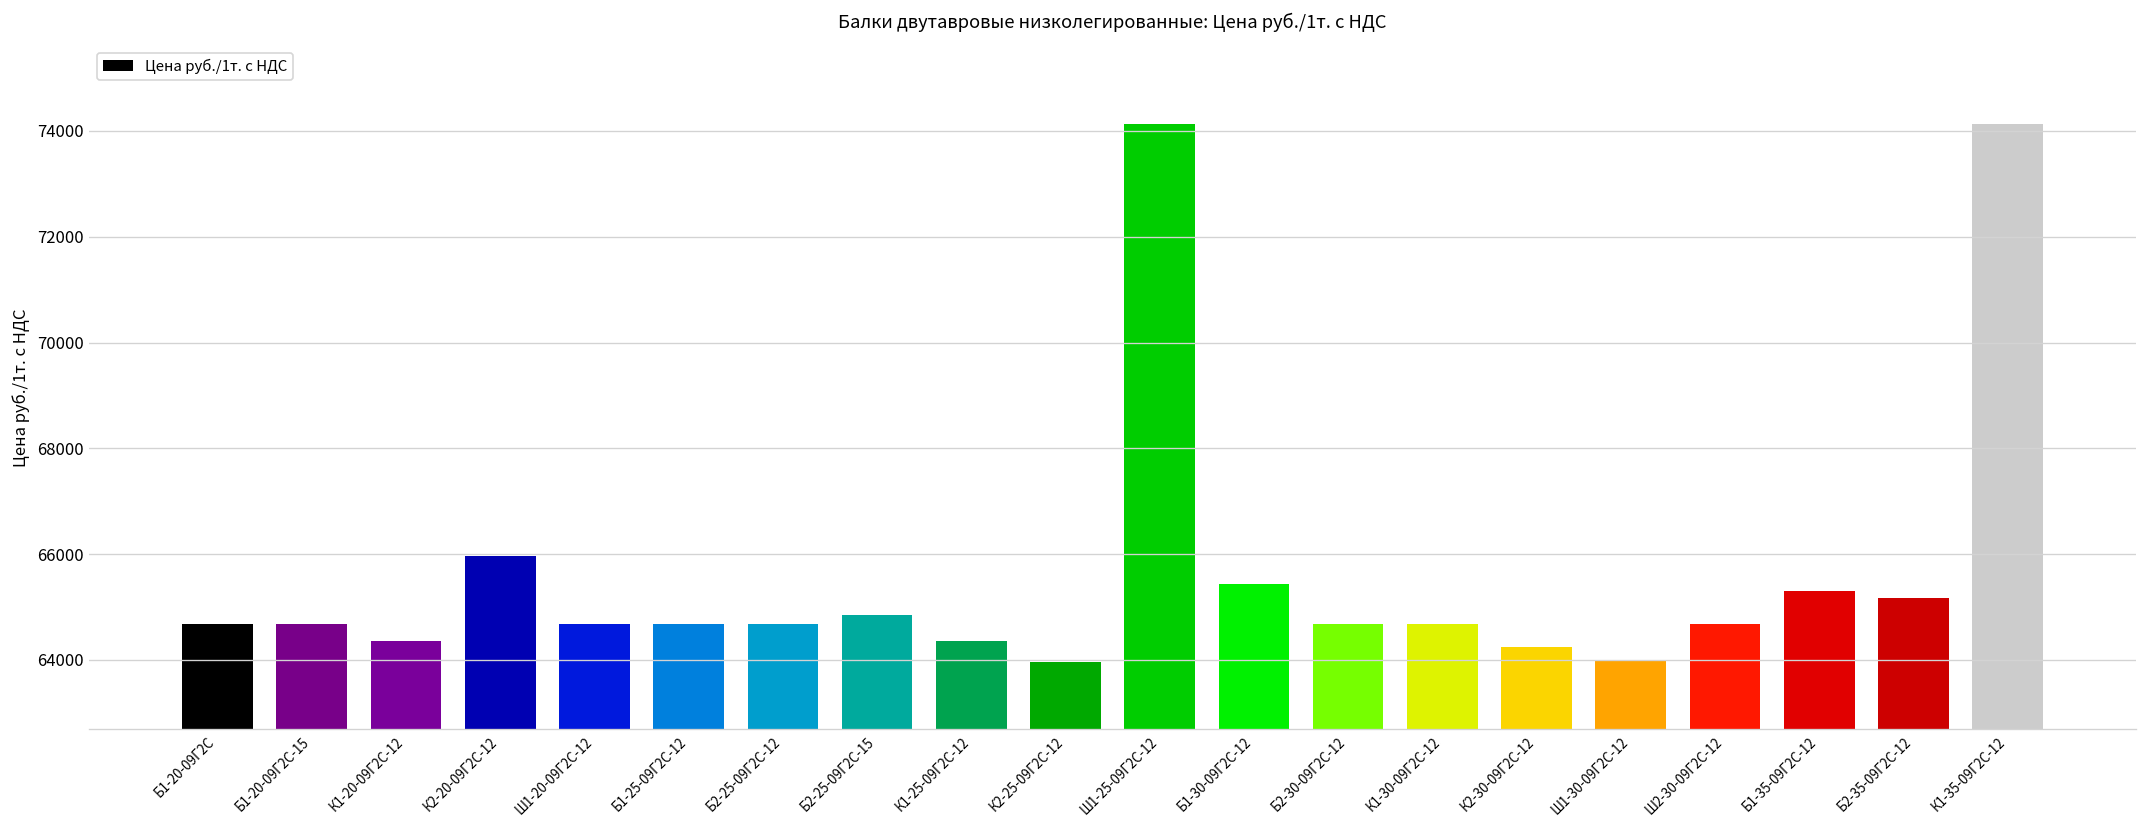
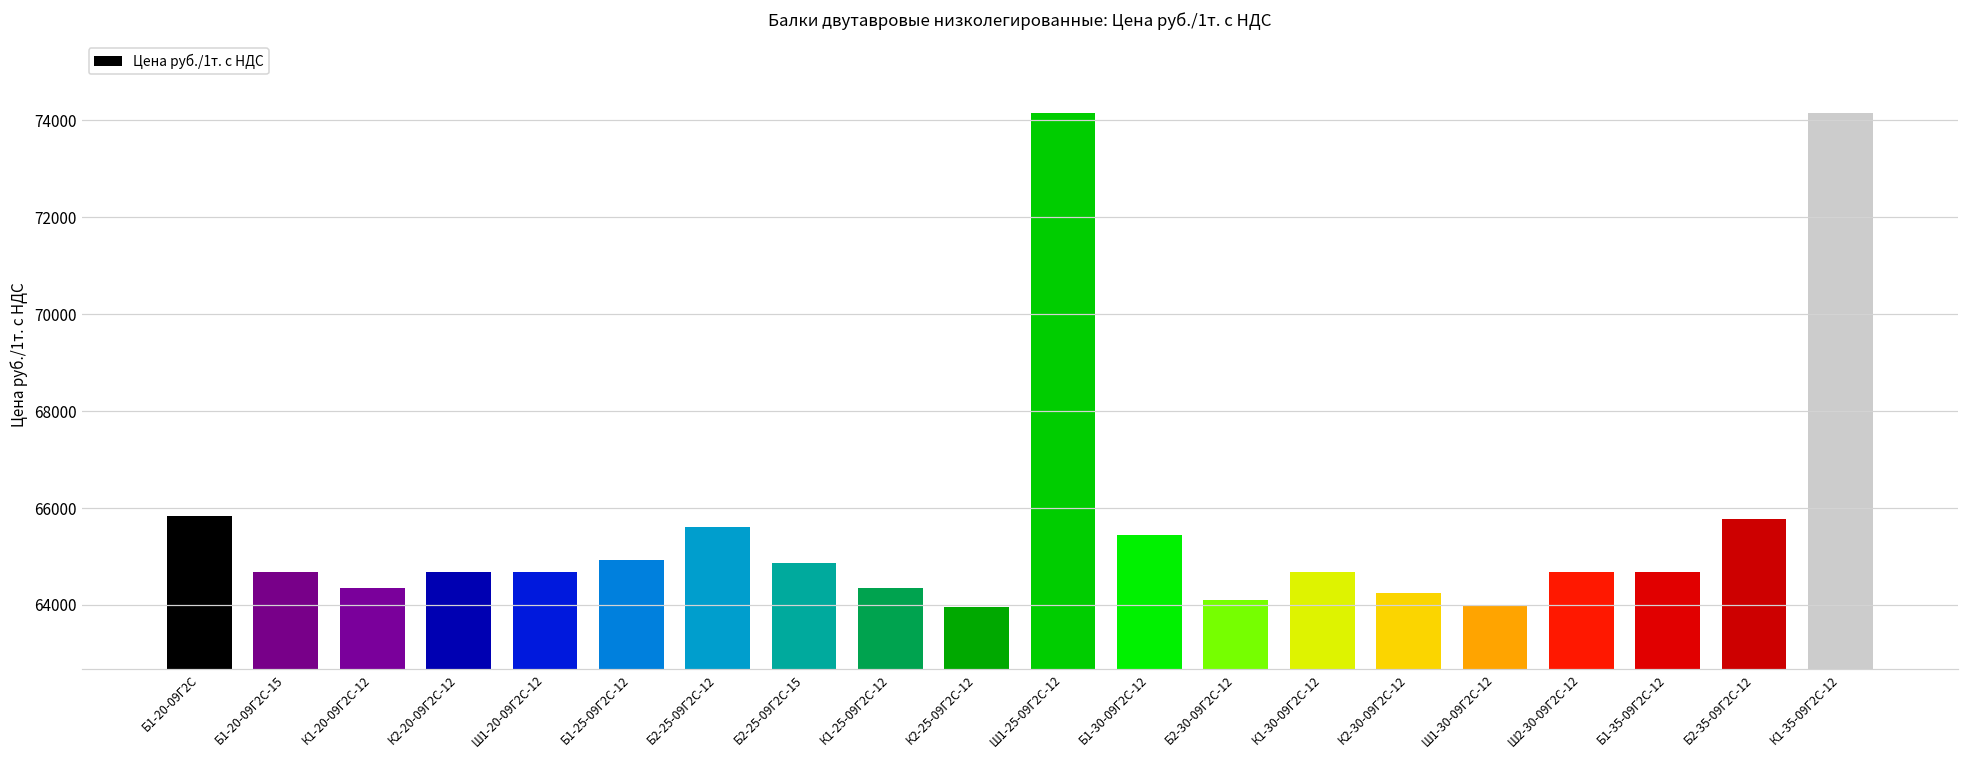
Б1-20-09Г2С: 64700 -> 65800
К2-20-09Г2С-12: 66000 -> 64700
Б1-25-09Г2С-12: 64700 -> 64900
Б2-25-09Г2С-12: 64700 -> 65600
Б2-30-09Г2С-12: 64700 -> 64100
Б1-35-09Г2С-12: 65300 -> 64700
Б2-35-09Г2С-12: 65200 -> 65800
